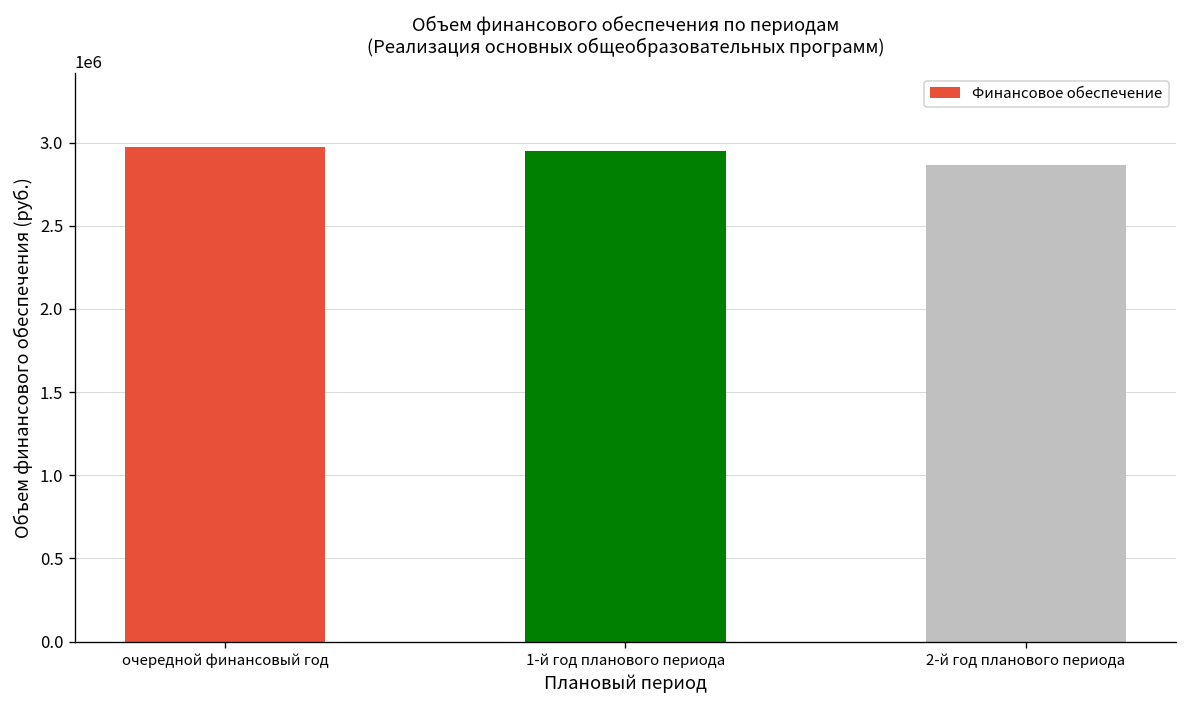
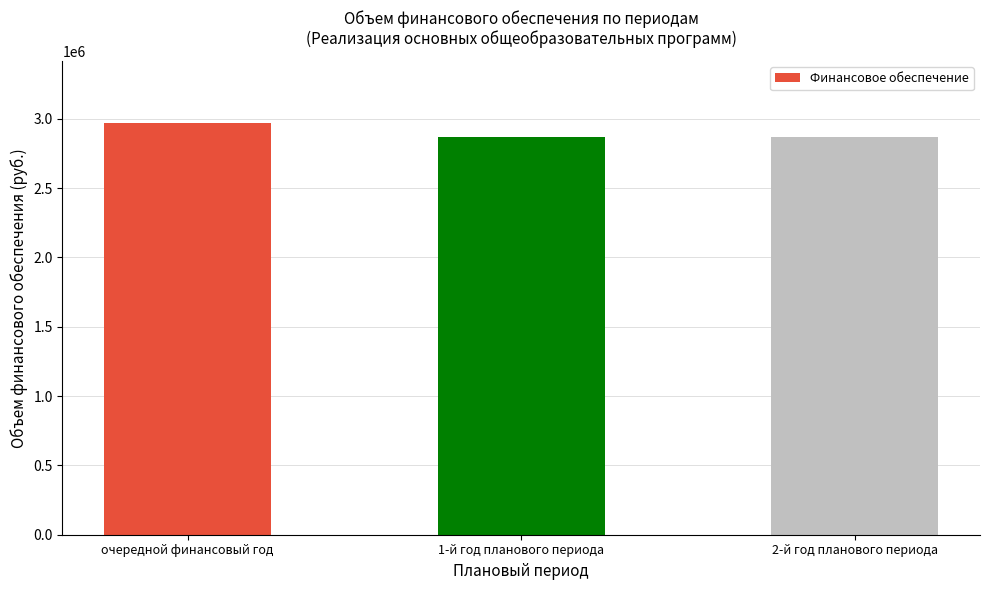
1-й год планового периода: 2950000 -> 2870000
